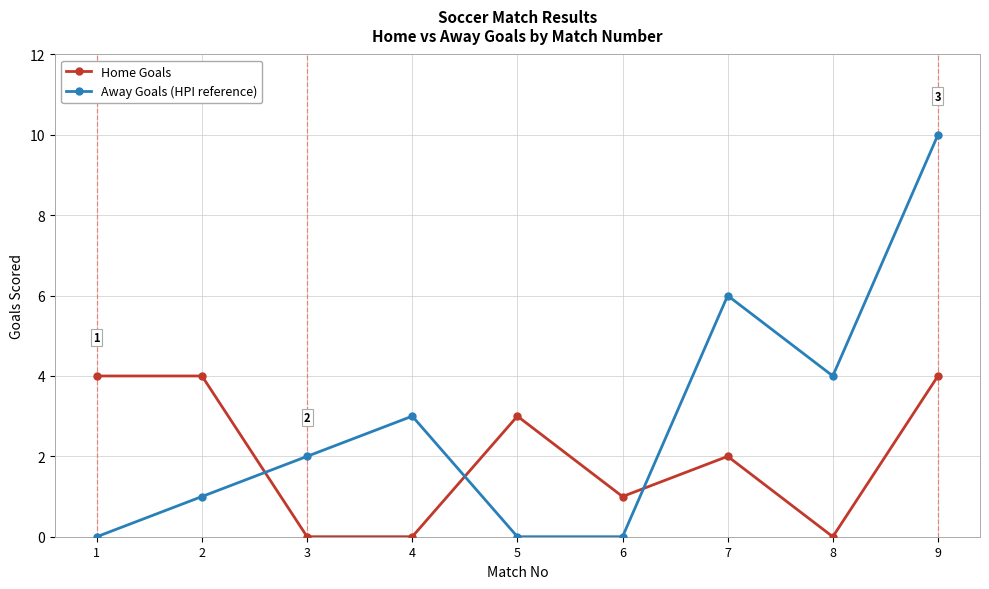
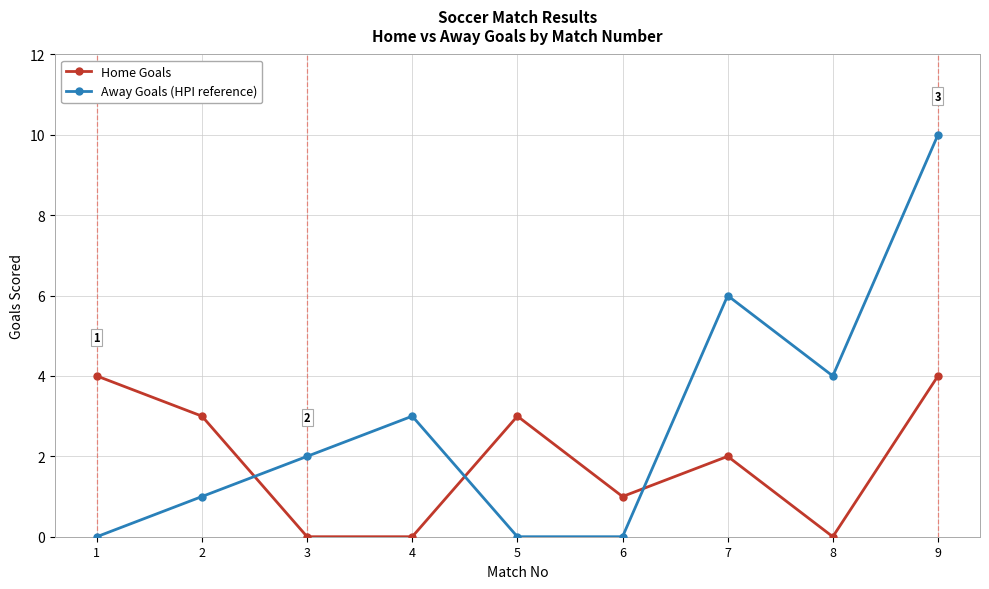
Home Goals, 2: 4 -> 3
